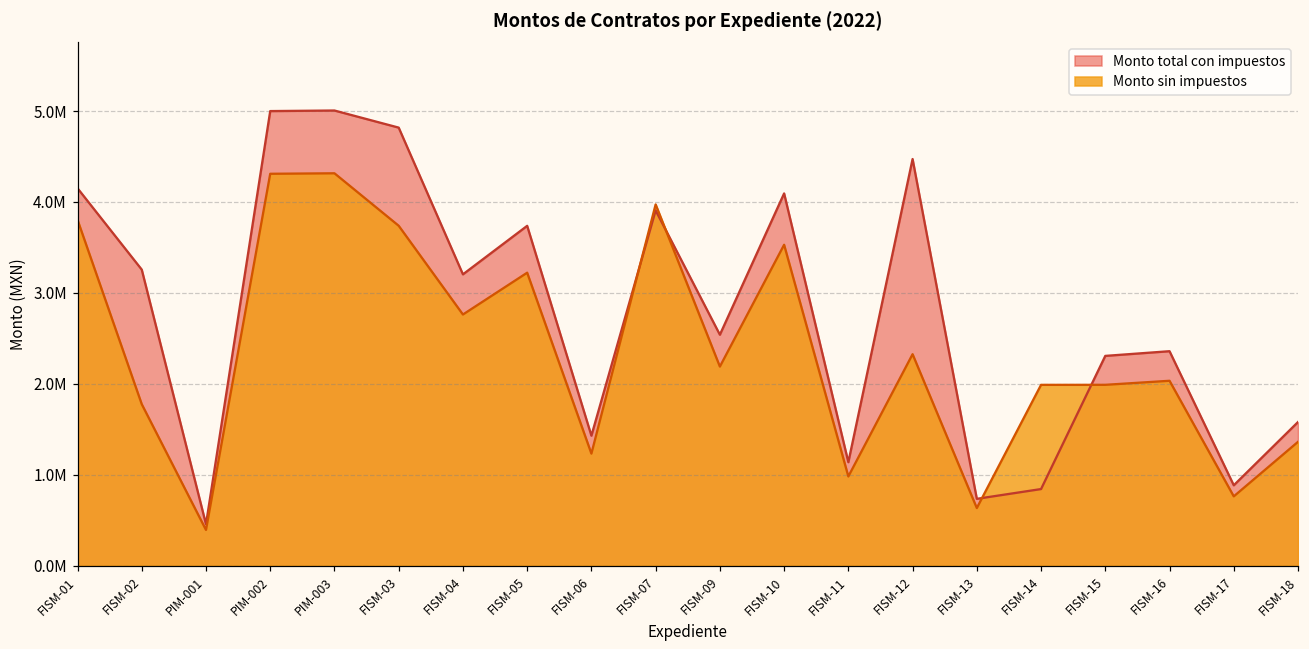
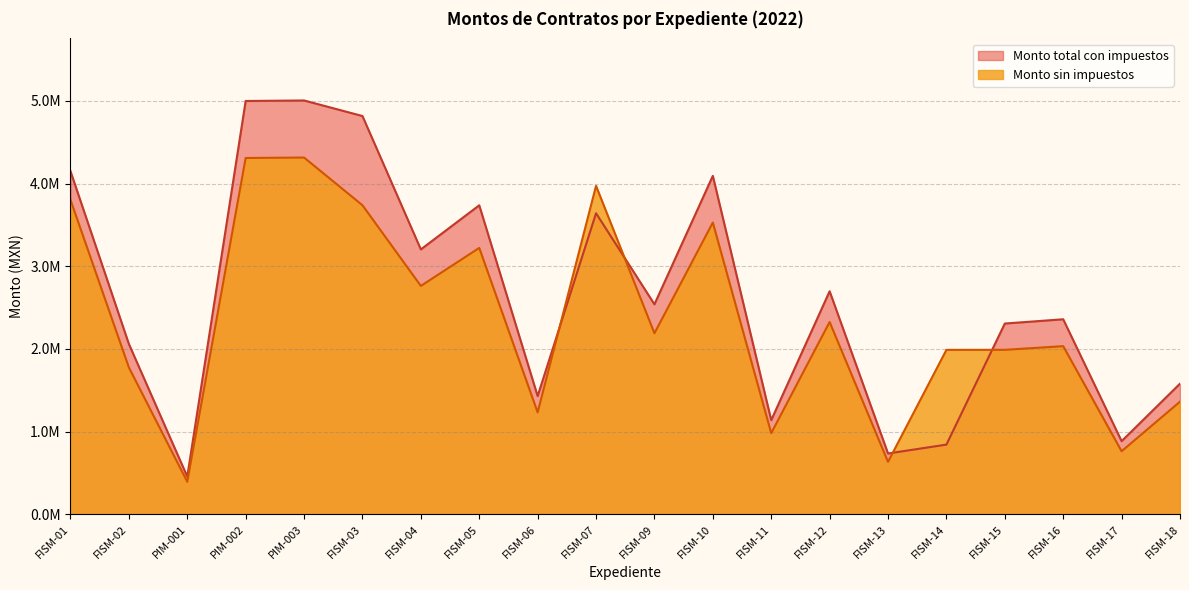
Monto total con impuestos, FISM-02: 3300000 -> 2100000
Monto total con impuestos, FISM-07: 3900000 -> 3600000
Monto total con impuestos, FISM-12: 4500000 -> 2700000
